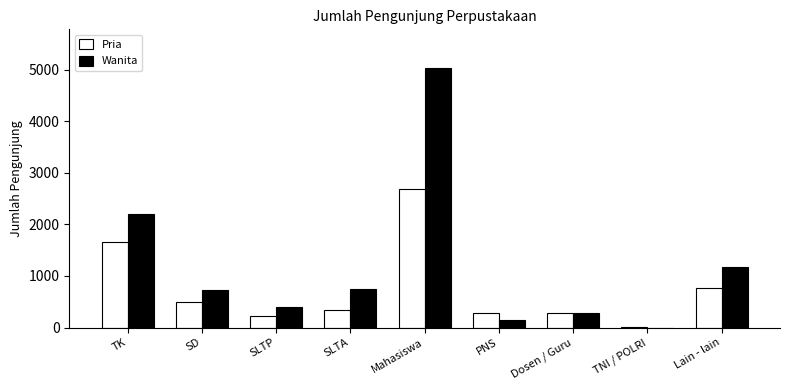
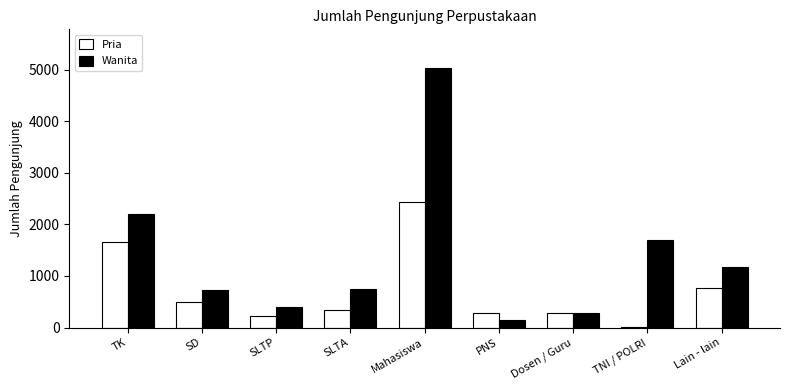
Pria, Mahasiswa: 2700 -> 2400
Wanita, TNI / POLRI: 0 -> 1700
